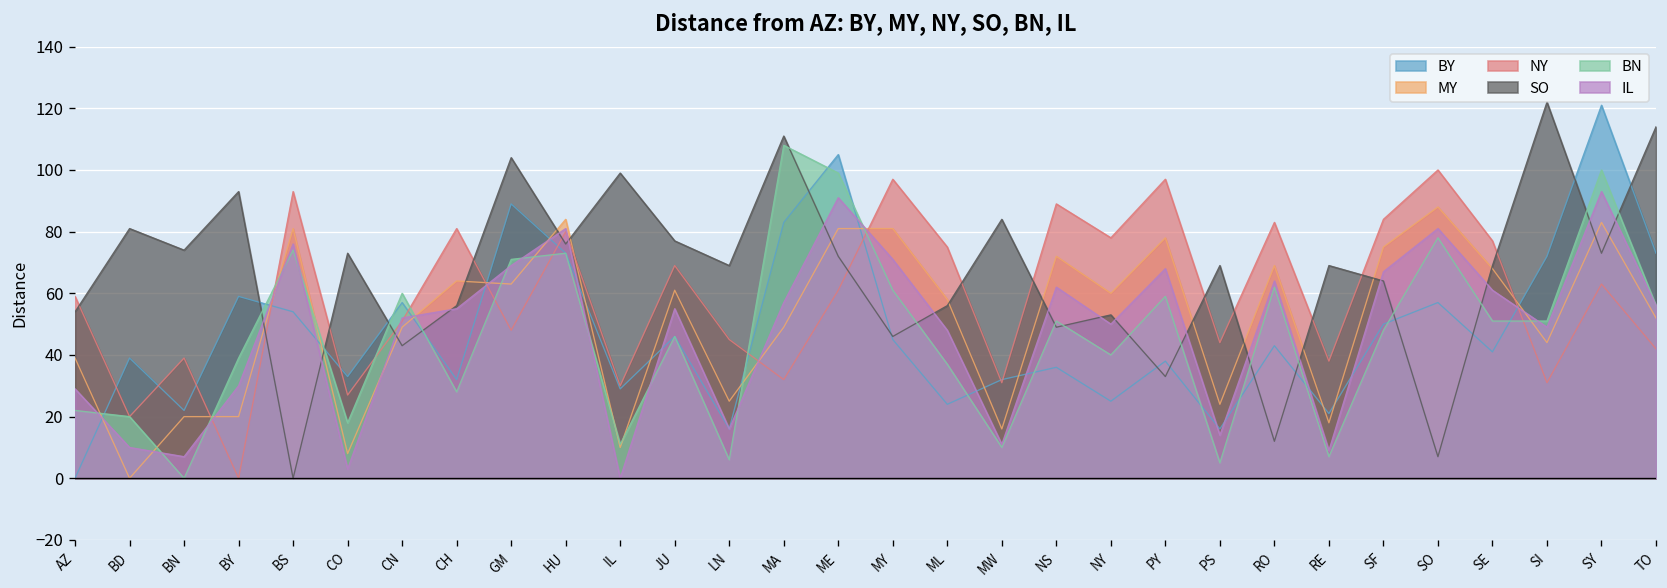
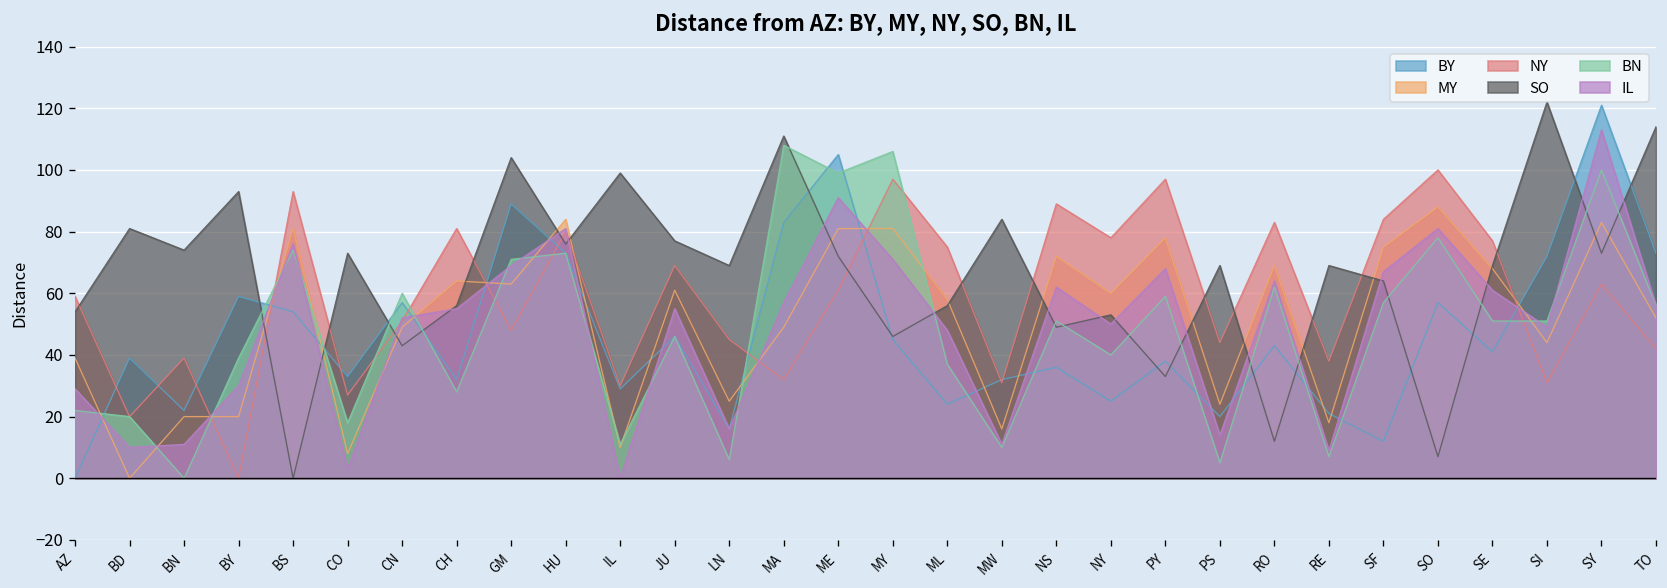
IL, BN: 7 -> 11
BN, MY: 61 -> 106
BY, PS: 16 -> 20
BY, SF: 50 -> 12
BN, SF: 48 -> 57
IL, SY: 93 -> 113
